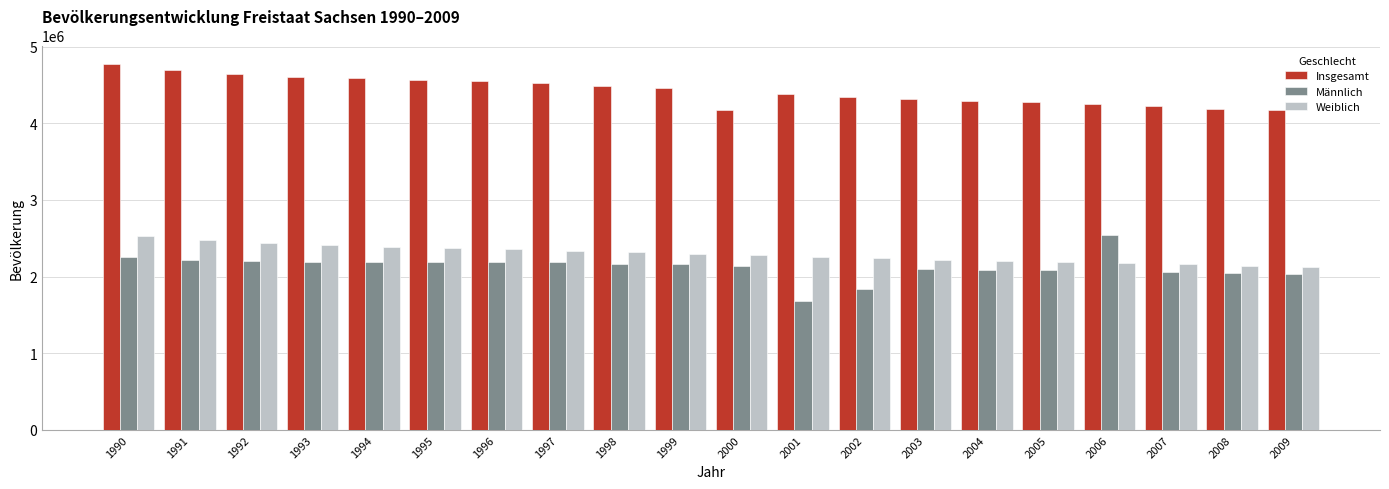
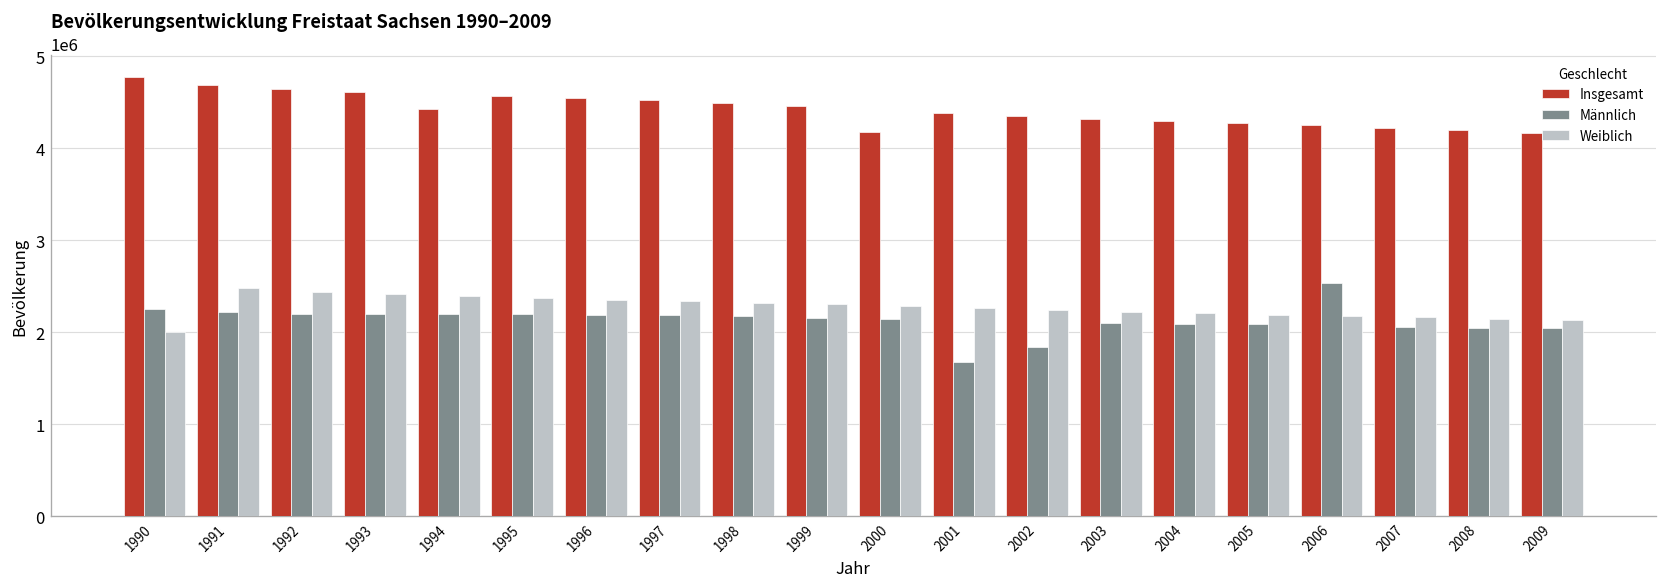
Weiblich, 1990: 2500000 -> 2000000
Insgesamt, 1994: 4600000 -> 4400000
